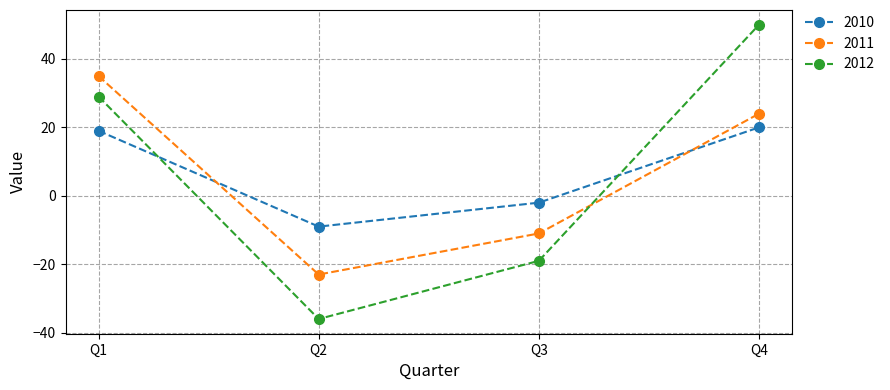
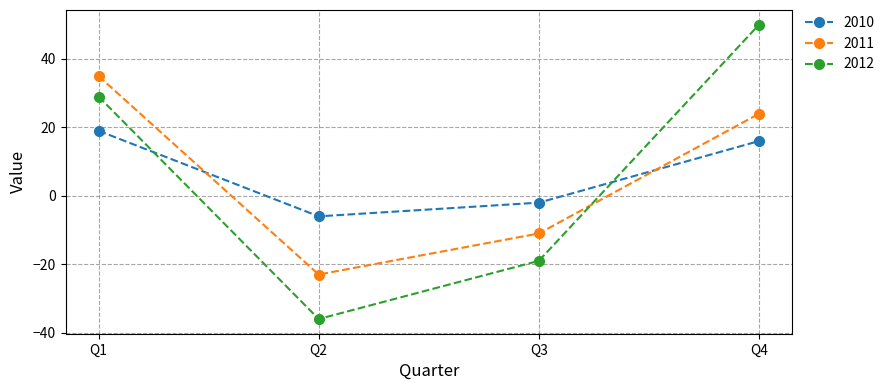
2010, Q2: -9 -> -6
2010, Q4: 20 -> 16
